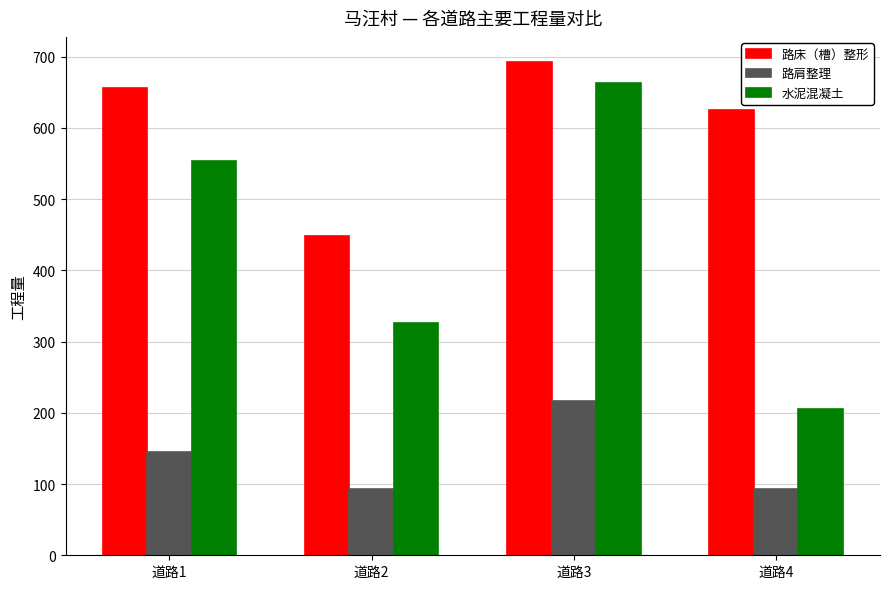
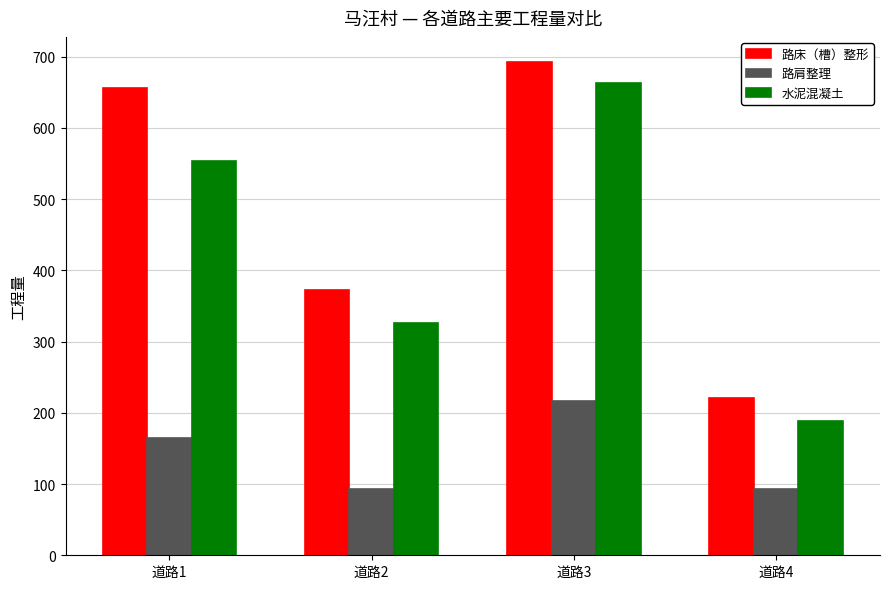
路肩整理, 道路1: 150 -> 160
路床（槽）整形, 道路2: 450 -> 370
路床（槽）整形, 道路4: 630 -> 220
水泥混凝土, 道路4: 210 -> 190
